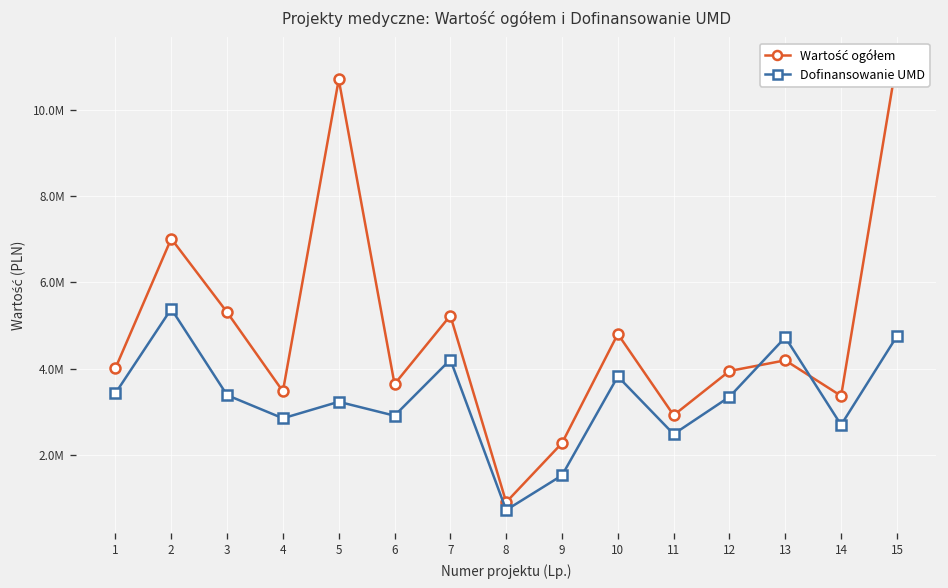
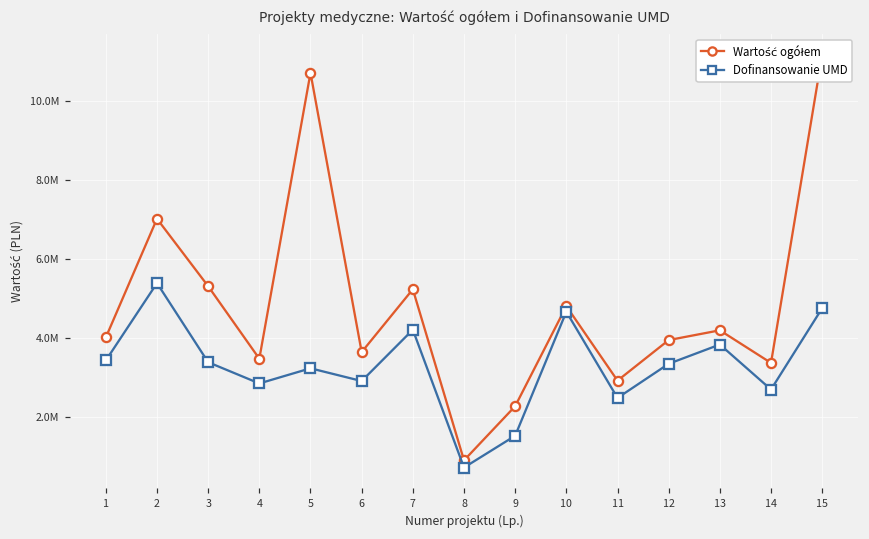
Dofinansowanie UMD, 10: 3800000 -> 4700000
Dofinansowanie UMD, 13: 4700000 -> 3800000
